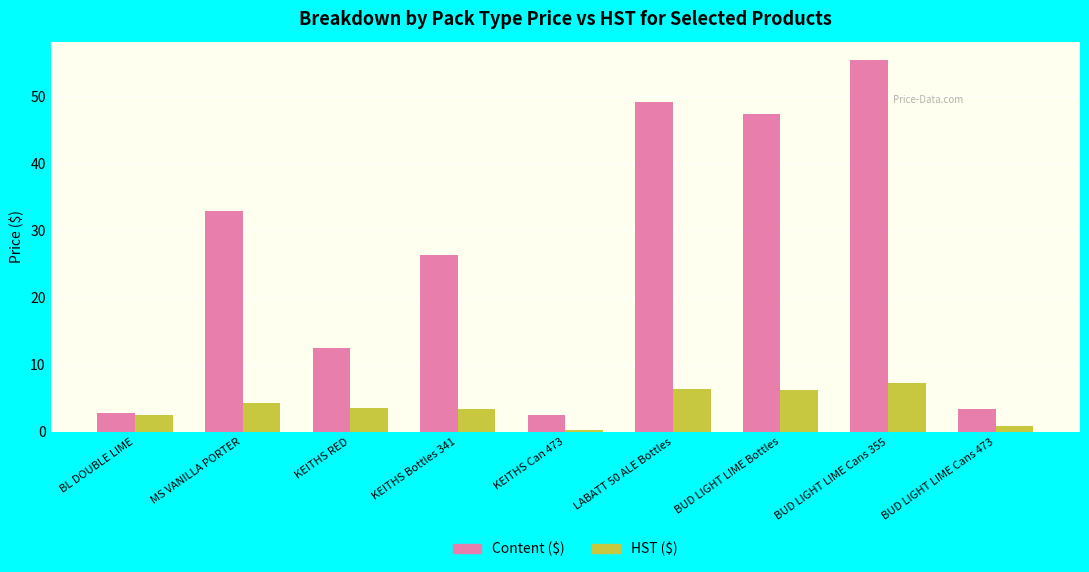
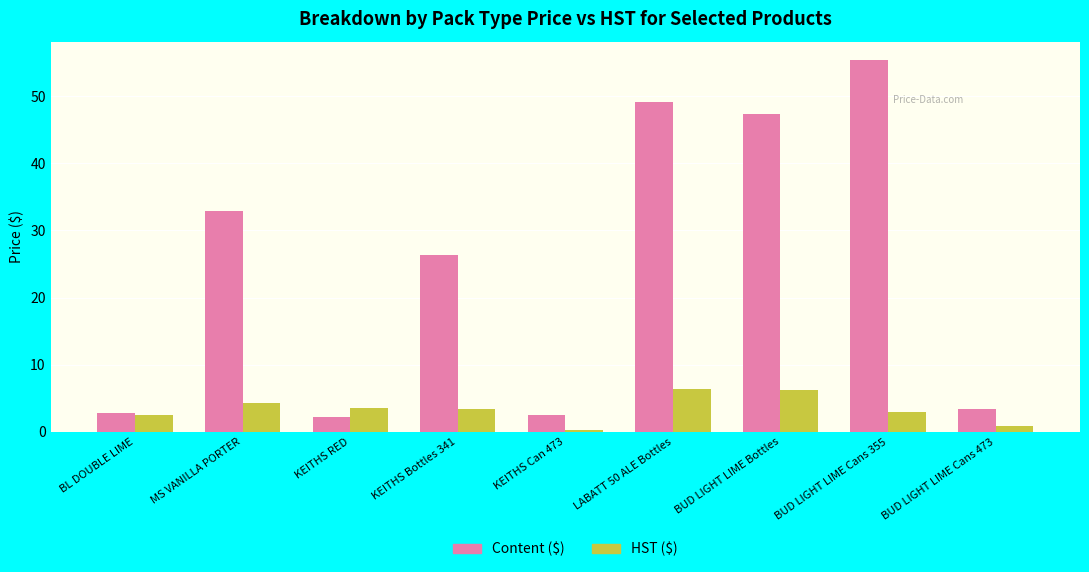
Content ($), KEITHS RED: 12 -> 2
HST ($), BUD LIGHT LIME Cans 355: 7 -> 3
